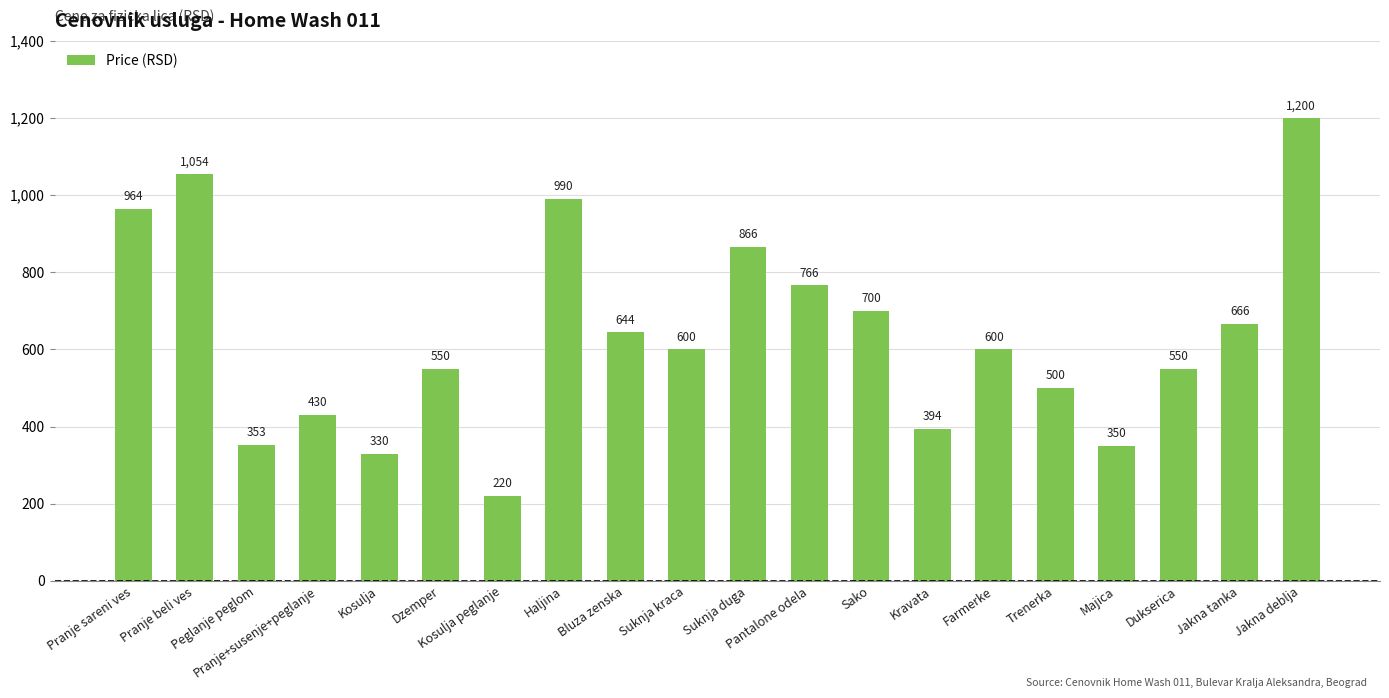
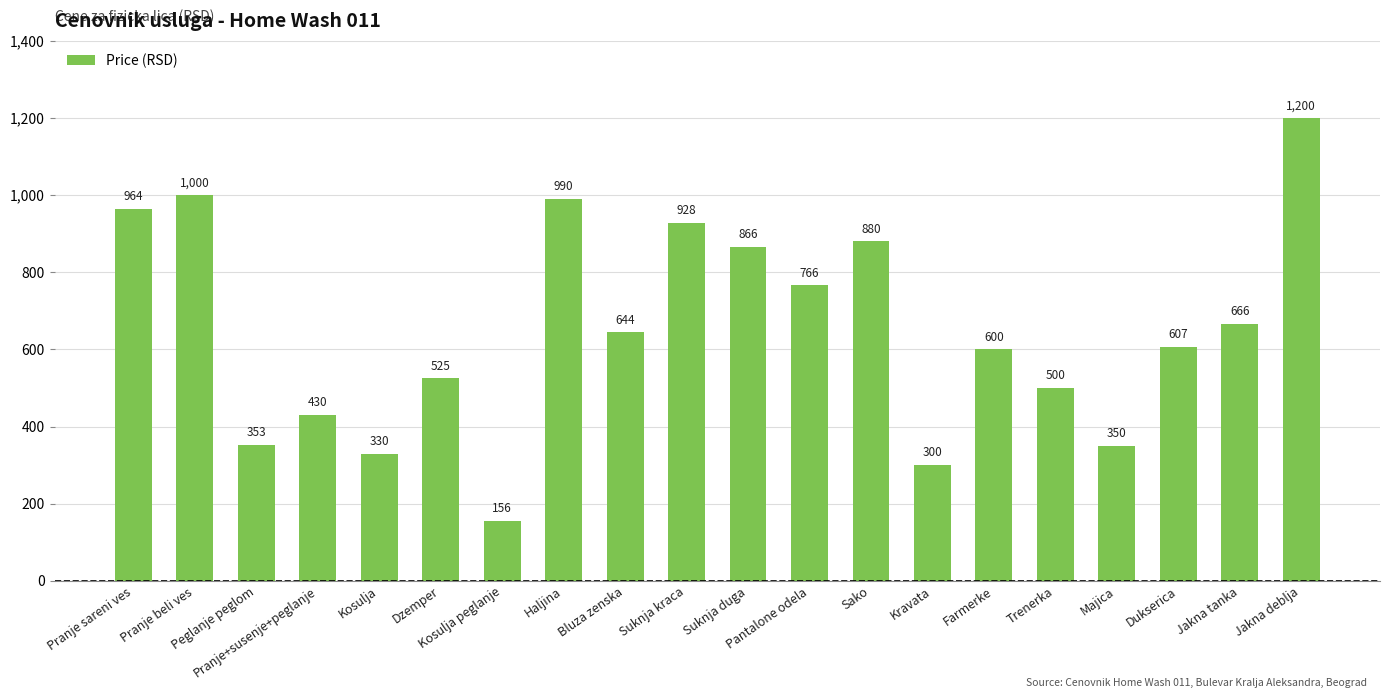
Pranje beli ves: 1,054 -> 1,000
Dzemper: 550 -> 525
Kosulja peglanje: 220 -> 156
Suknja kraca: 600 -> 928
Sako: 700 -> 880
Kravata: 394 -> 300
Dukserica: 550 -> 607
